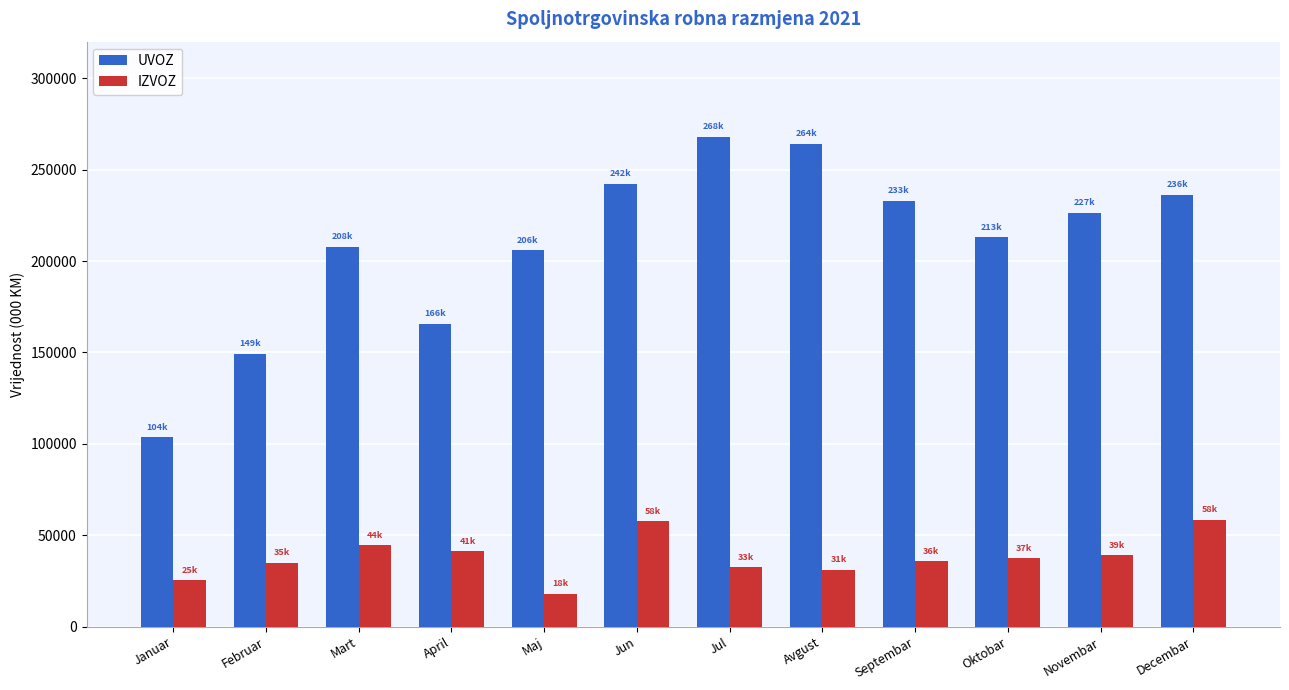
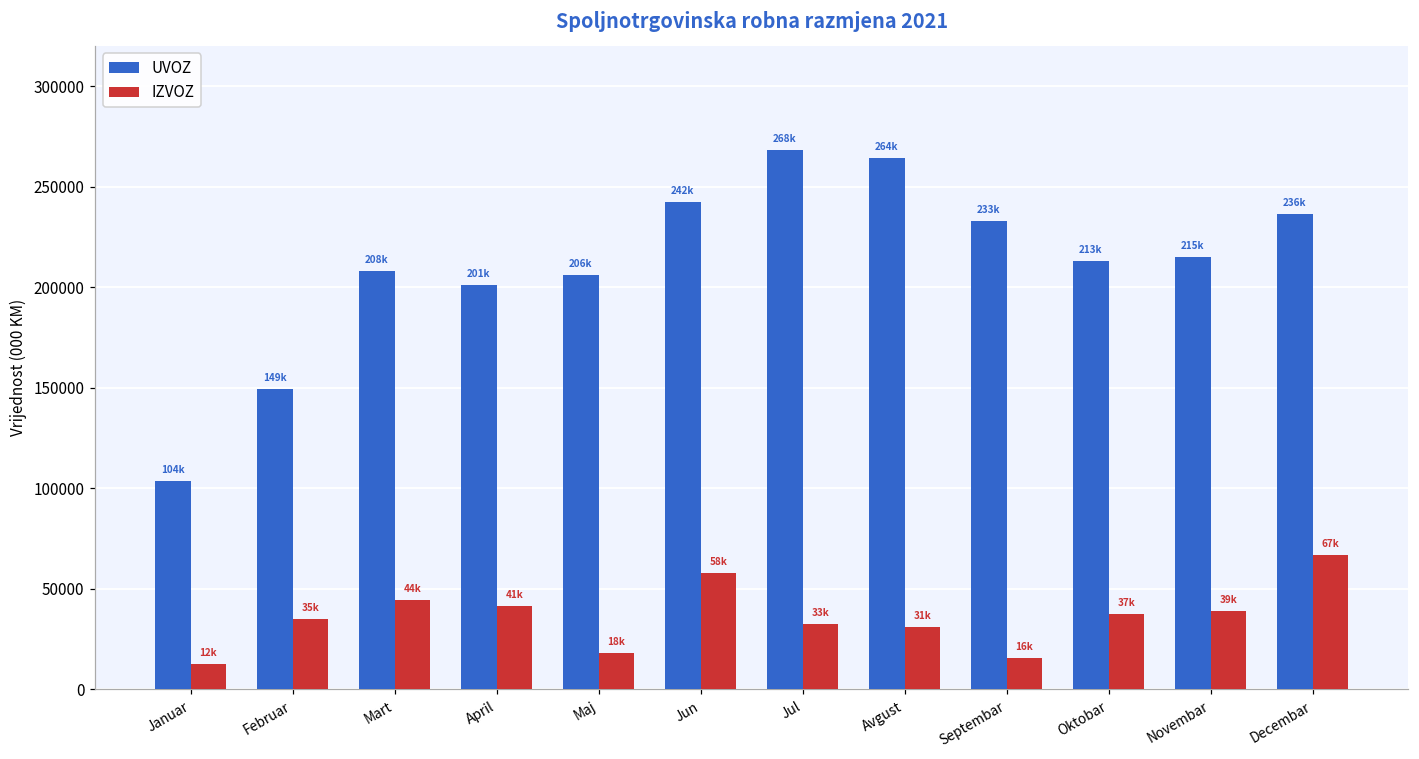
IZVOZ, Januar: 25k -> 12k
UVOZ, April: 166k -> 201k
IZVOZ, Septembar: 36k -> 16k
UVOZ, Novembar: 227k -> 215k
IZVOZ, Decembar: 58k -> 67k
